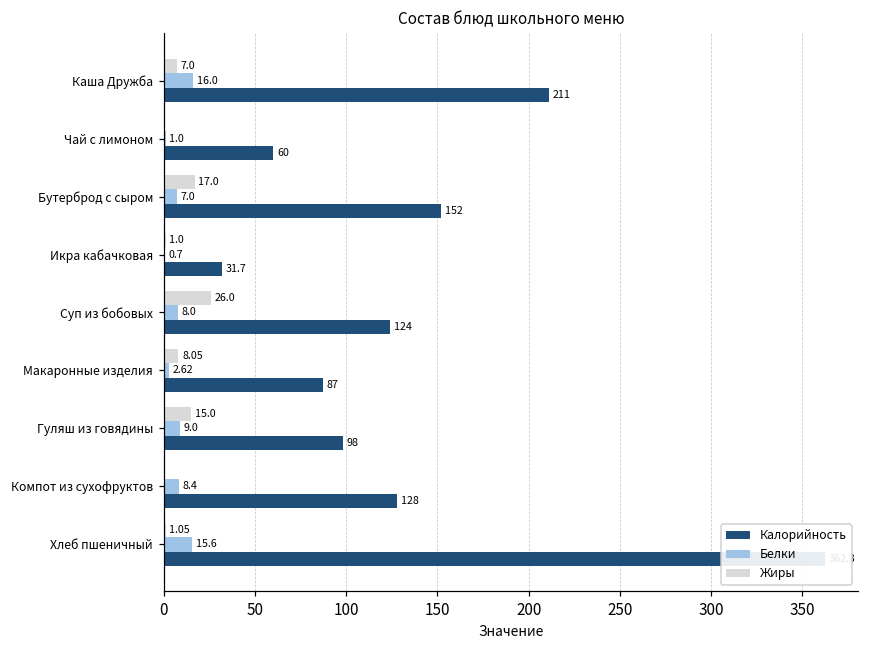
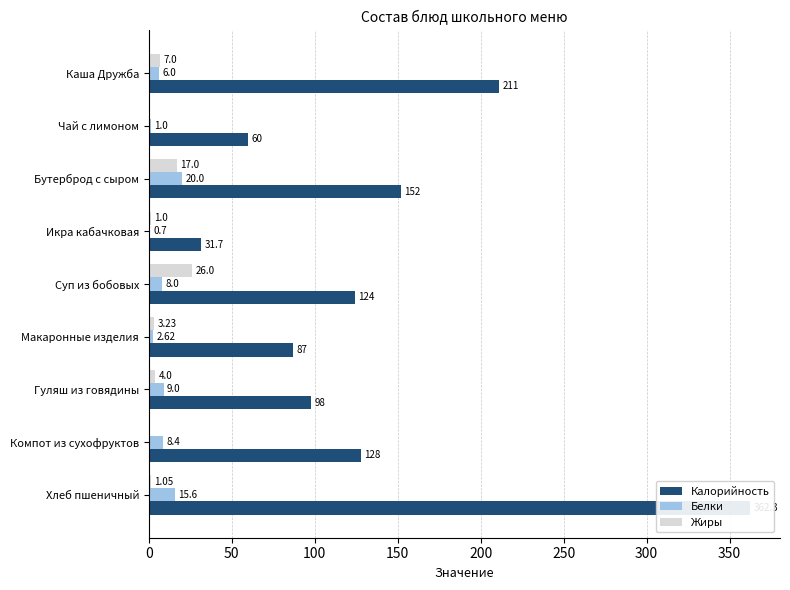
Белки, Каша Дружба: 16.0 -> 6.0
Белки, Бутерброд с сыром: 7.0 -> 20.0
Жиры, Макаронные изделия: 8.05 -> 3.23
Жиры, Гуляш из говядины: 15.0 -> 4.0
